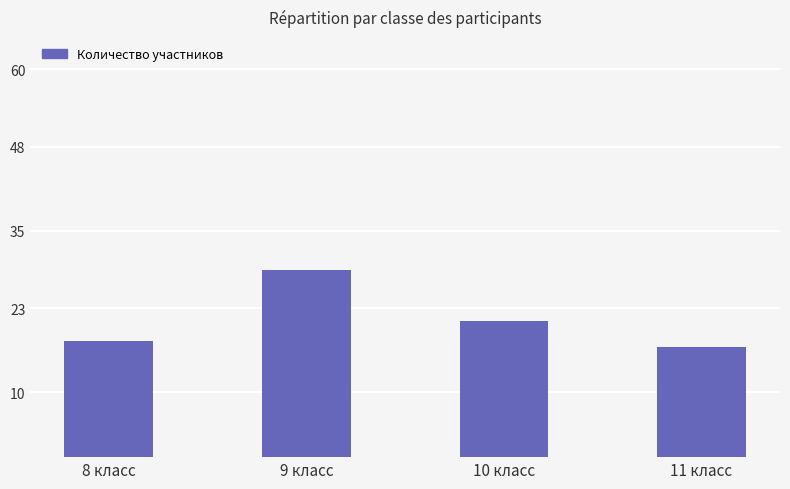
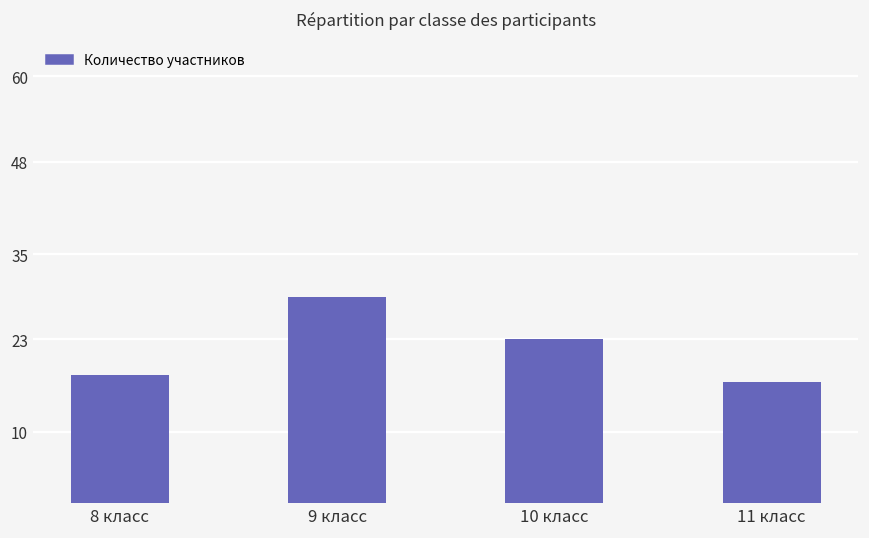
10 класс: 21 -> 23
